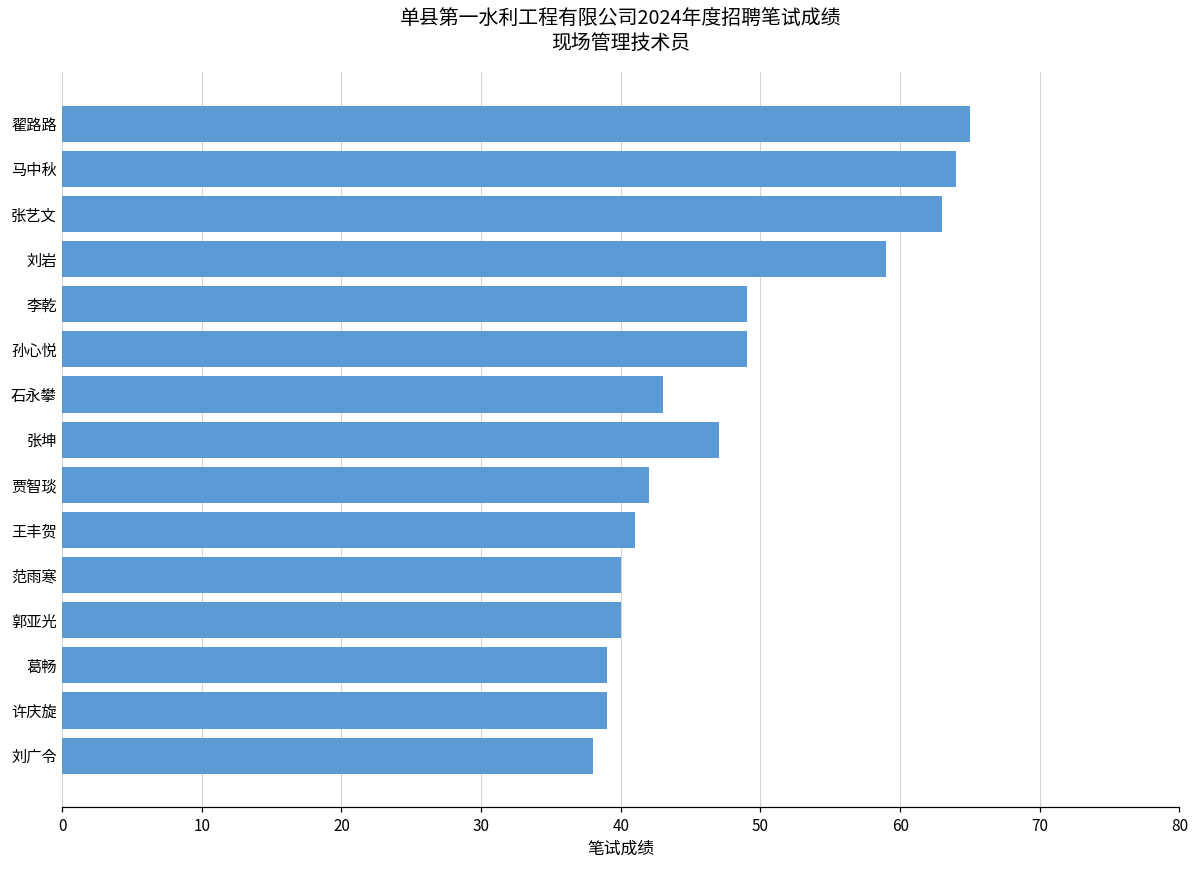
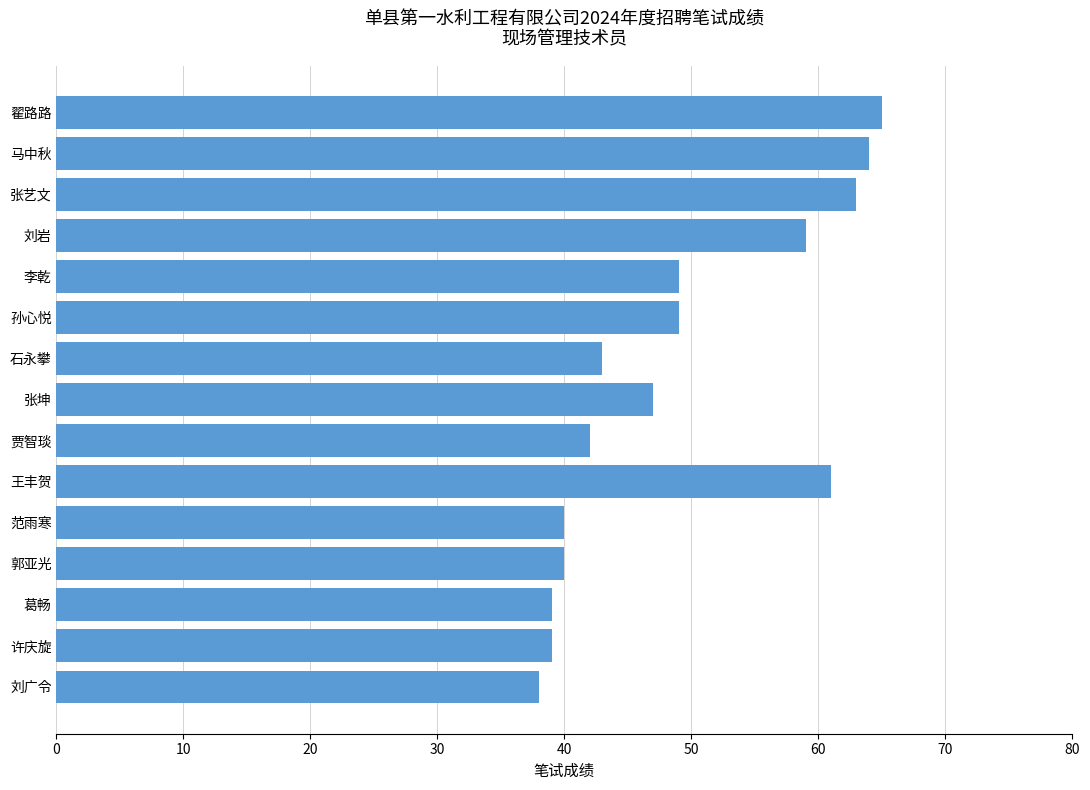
王丰贺: 41 -> 61
